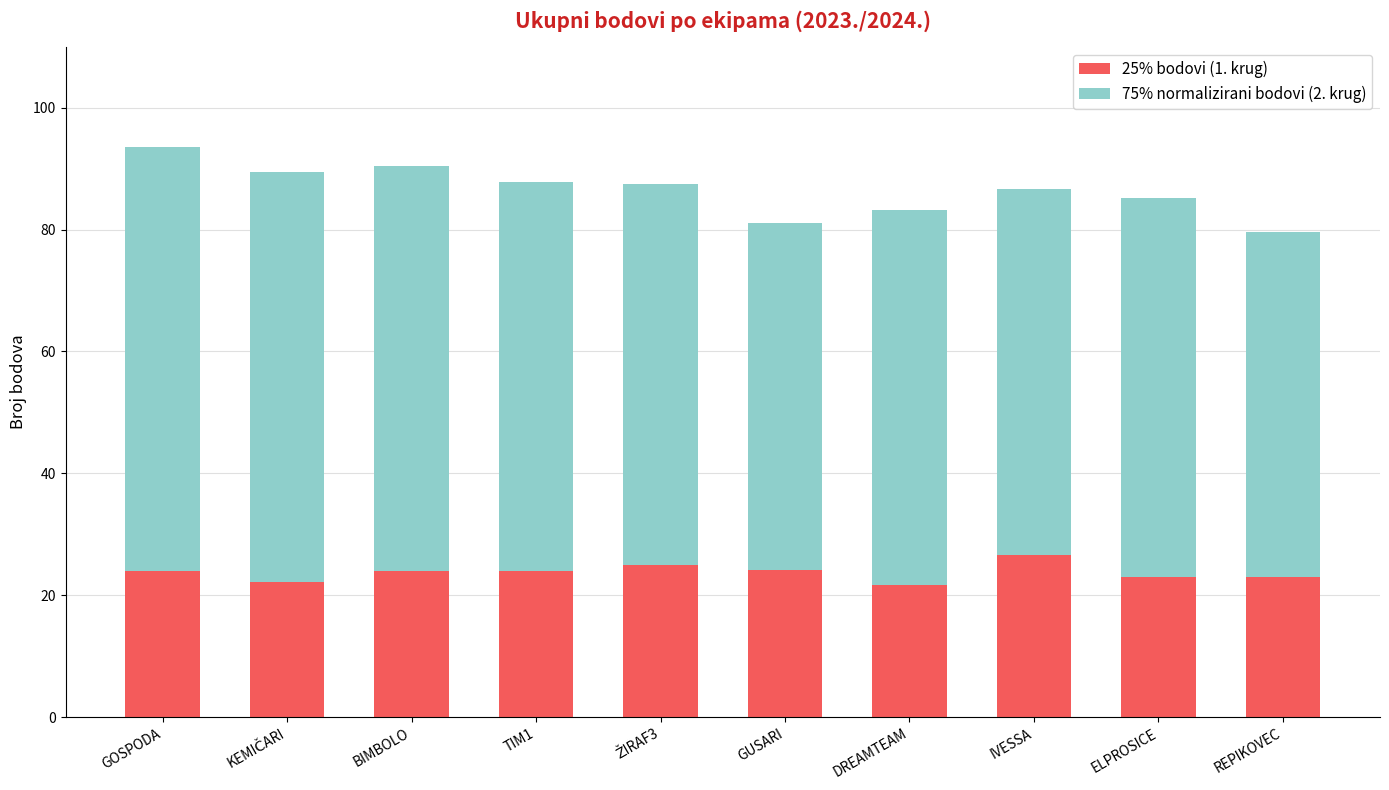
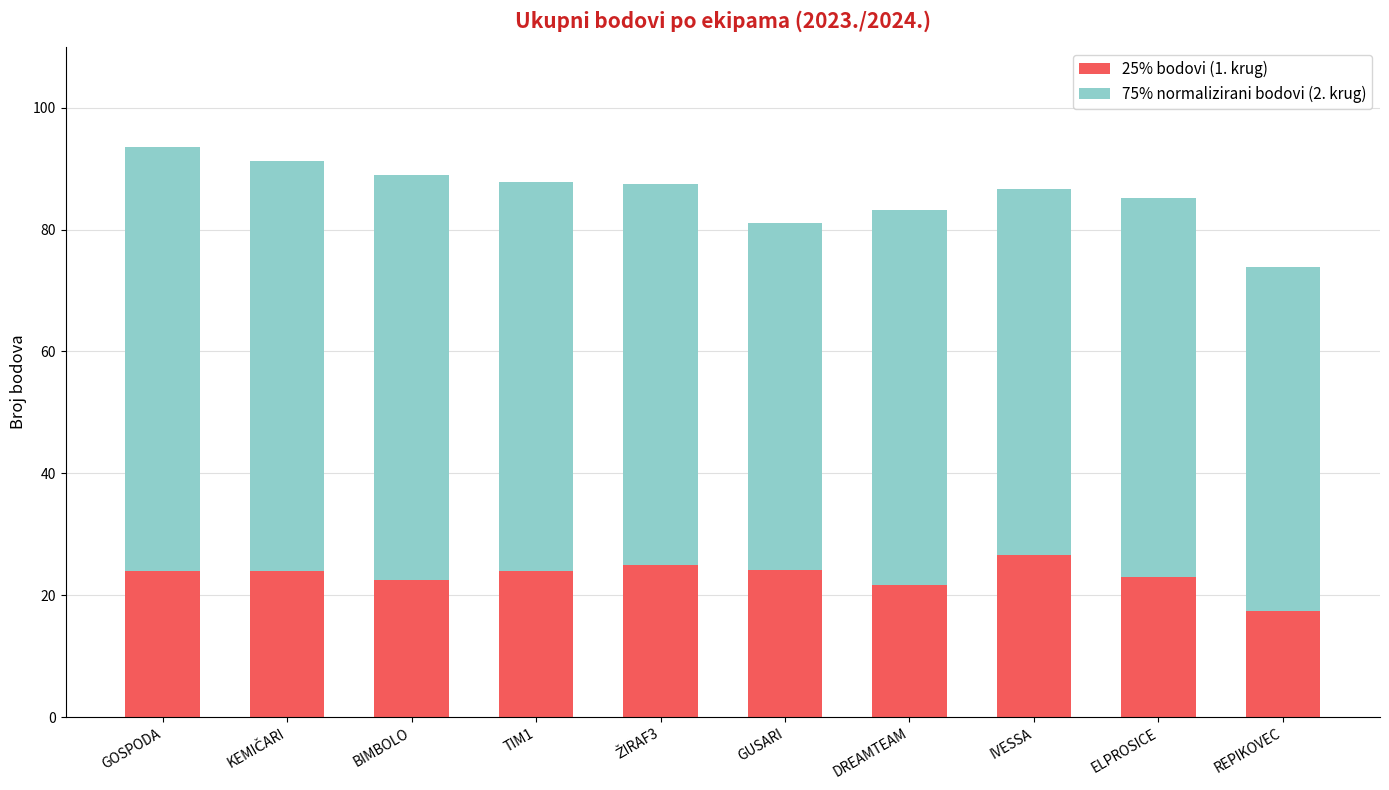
25% bodovi (1. krug), KEMIČARI: 22 -> 24
25% bodovi (1. krug), BIMBOLO: 24 -> 22
25% bodovi (1. krug), REPIKOVEC: 23 -> 17
